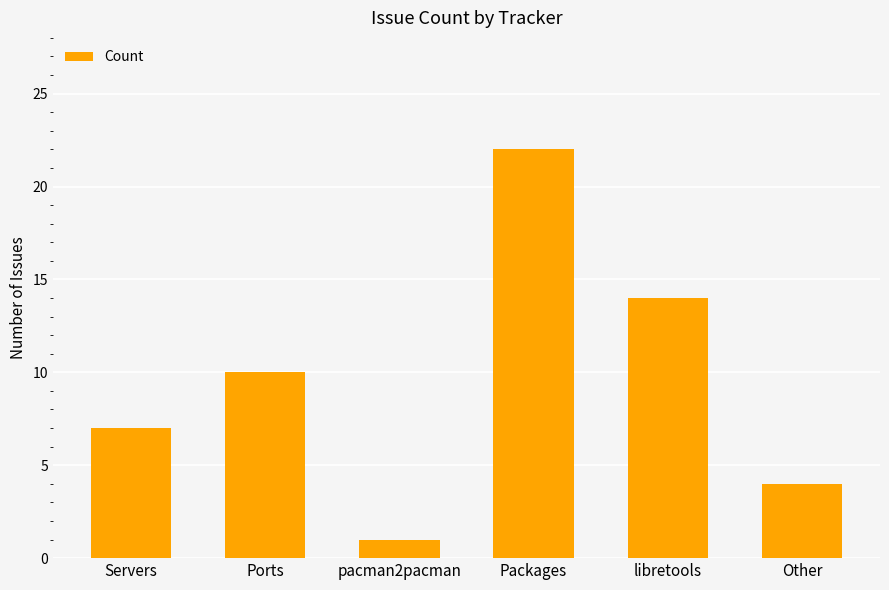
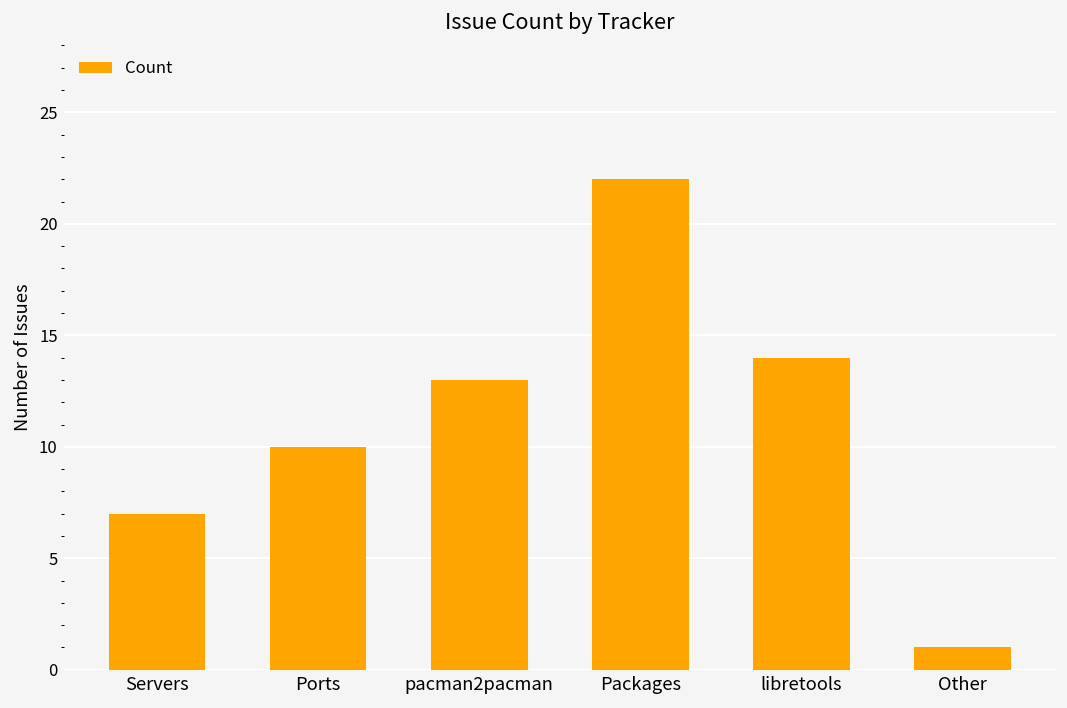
pacman2pacman: 1 -> 13
Other: 4 -> 1
